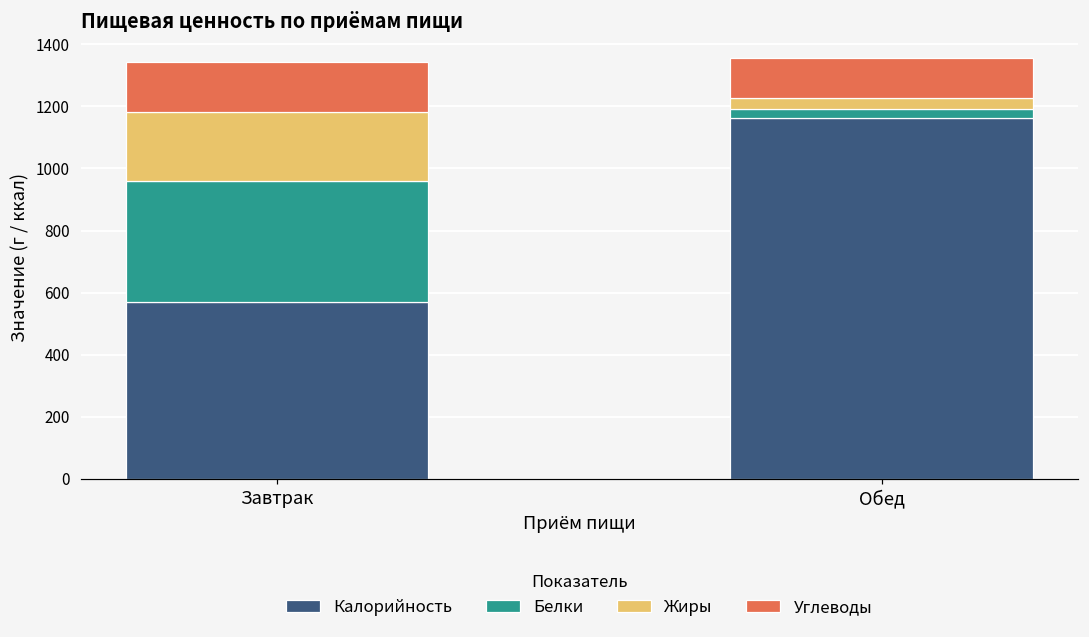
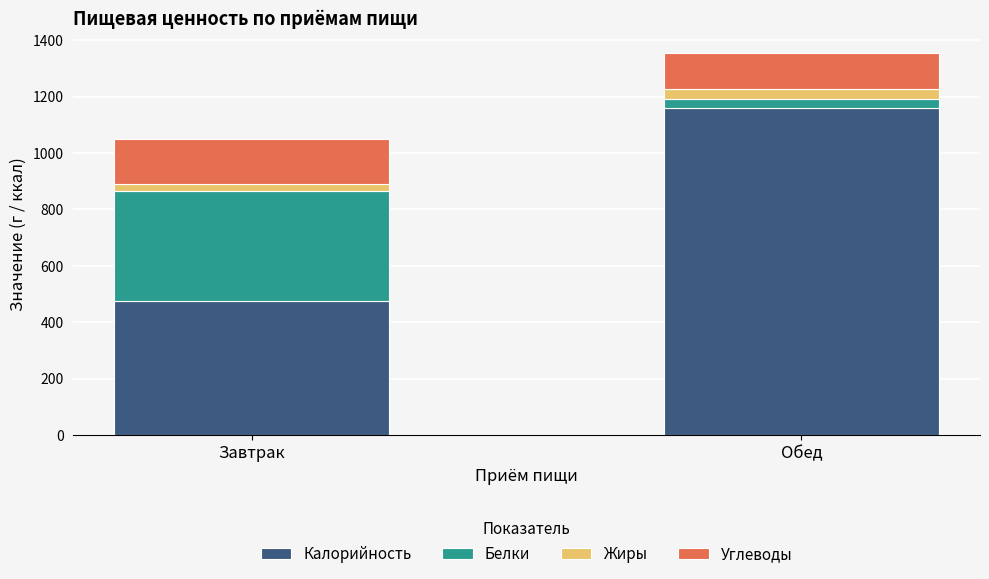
Калорийность, Завтрак: 570 -> 480
Жиры, Завтрак: 220 -> 30
